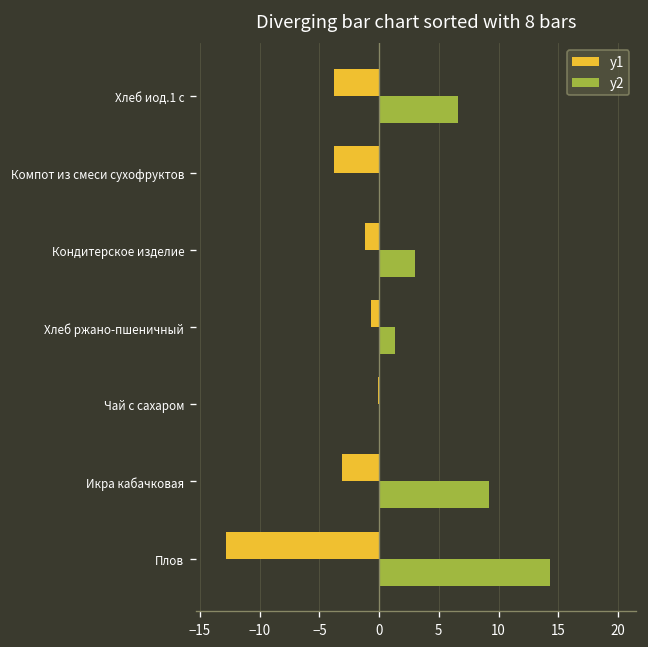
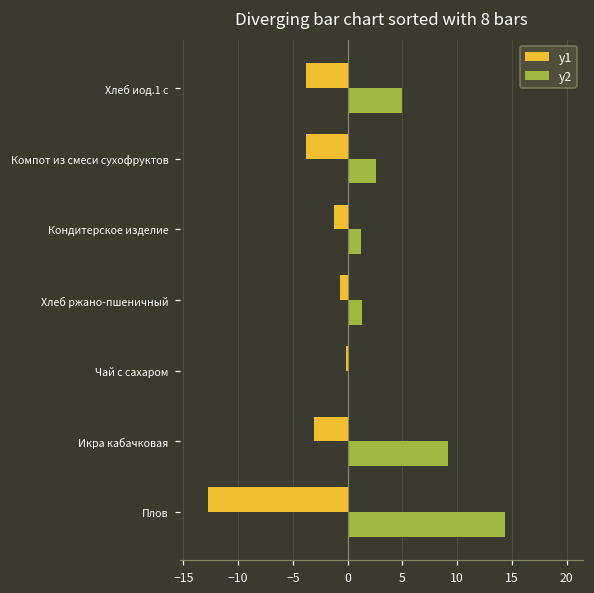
y2, Хлеб иод.1 с: 7 -> 5
y2, Компот из смеси сухофруктов: 0 -> 3
y2, Кондитерское изделие: 3 -> 1
